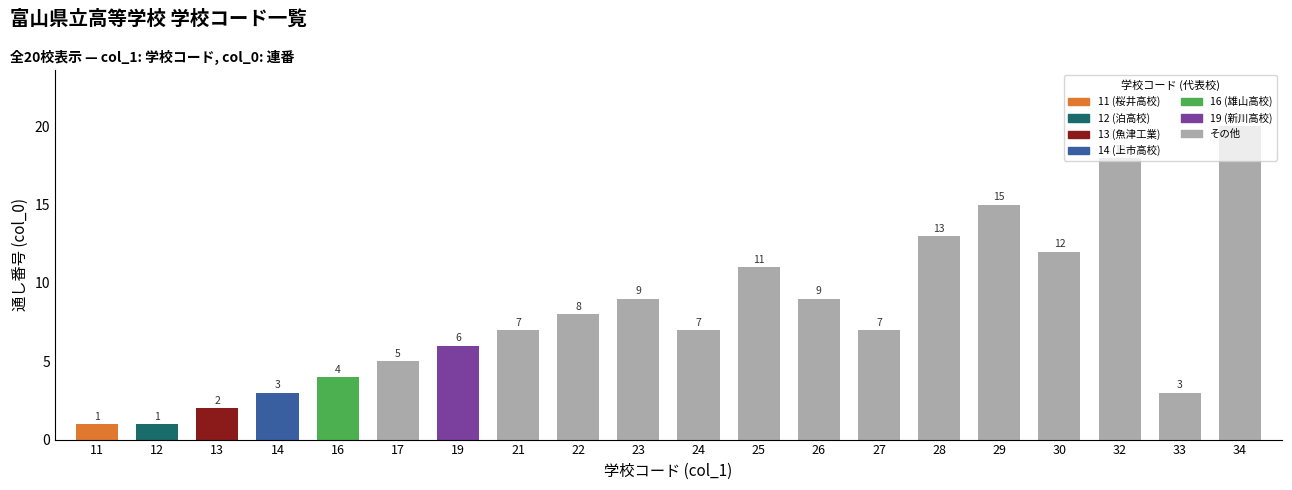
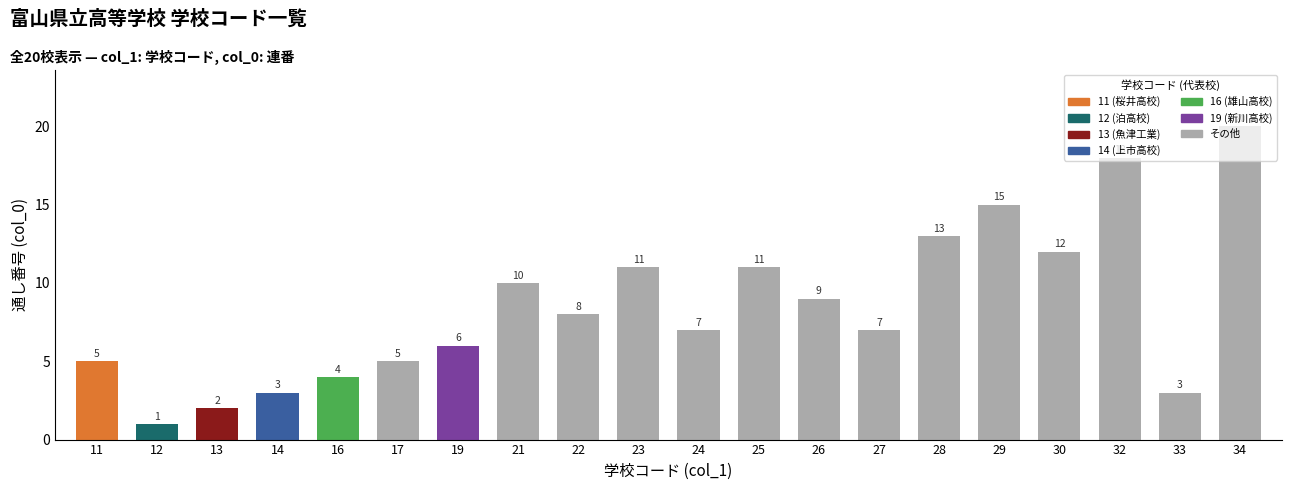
11: 1 -> 5
21: 7 -> 10
23: 9 -> 11
